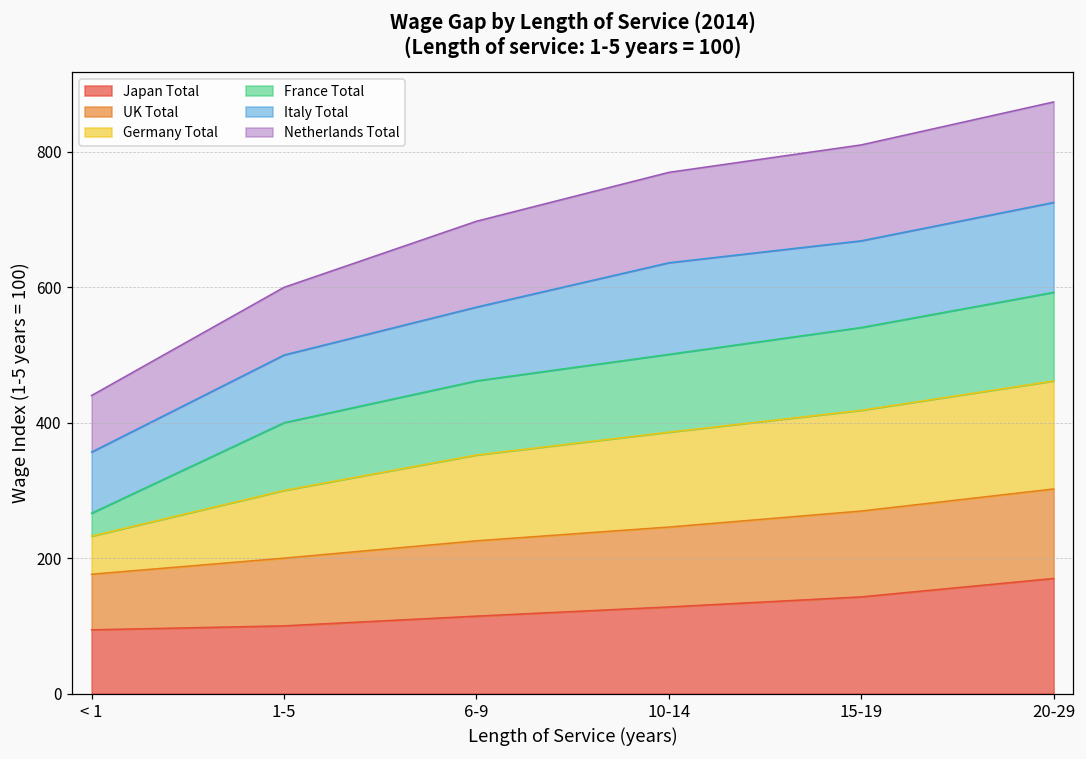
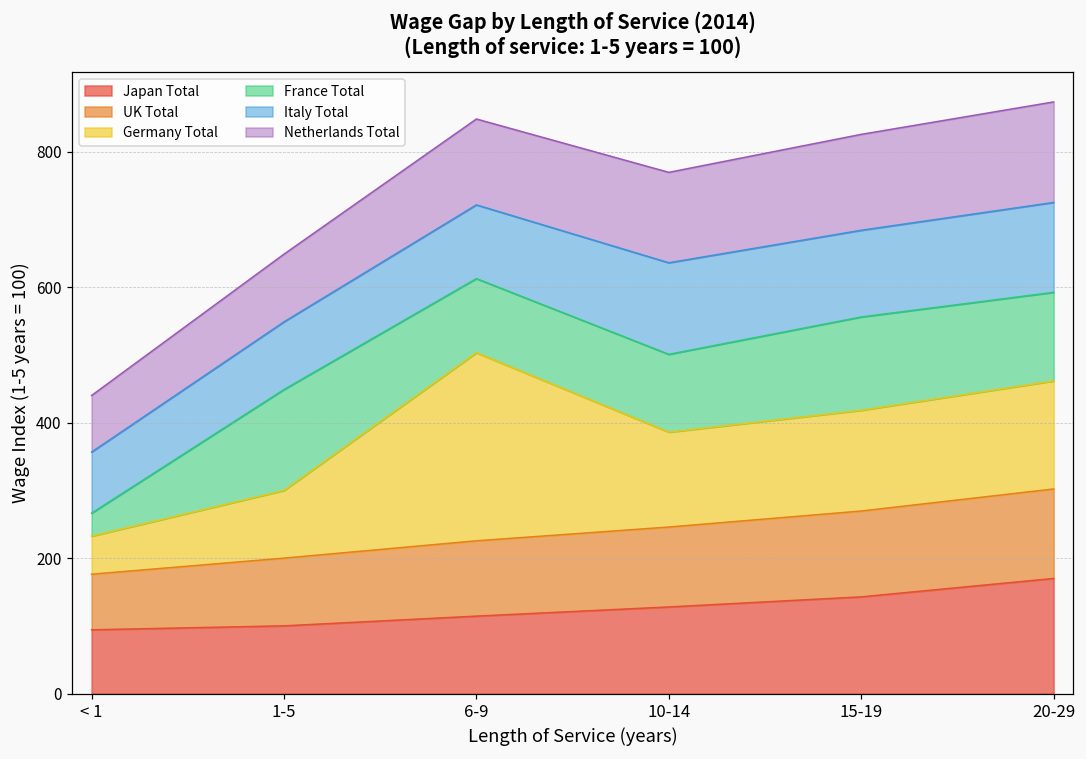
France Total, 1-5: 100 -> 150
Germany Total, 6-9: 130 -> 280
France Total, 15-19: 120 -> 140
